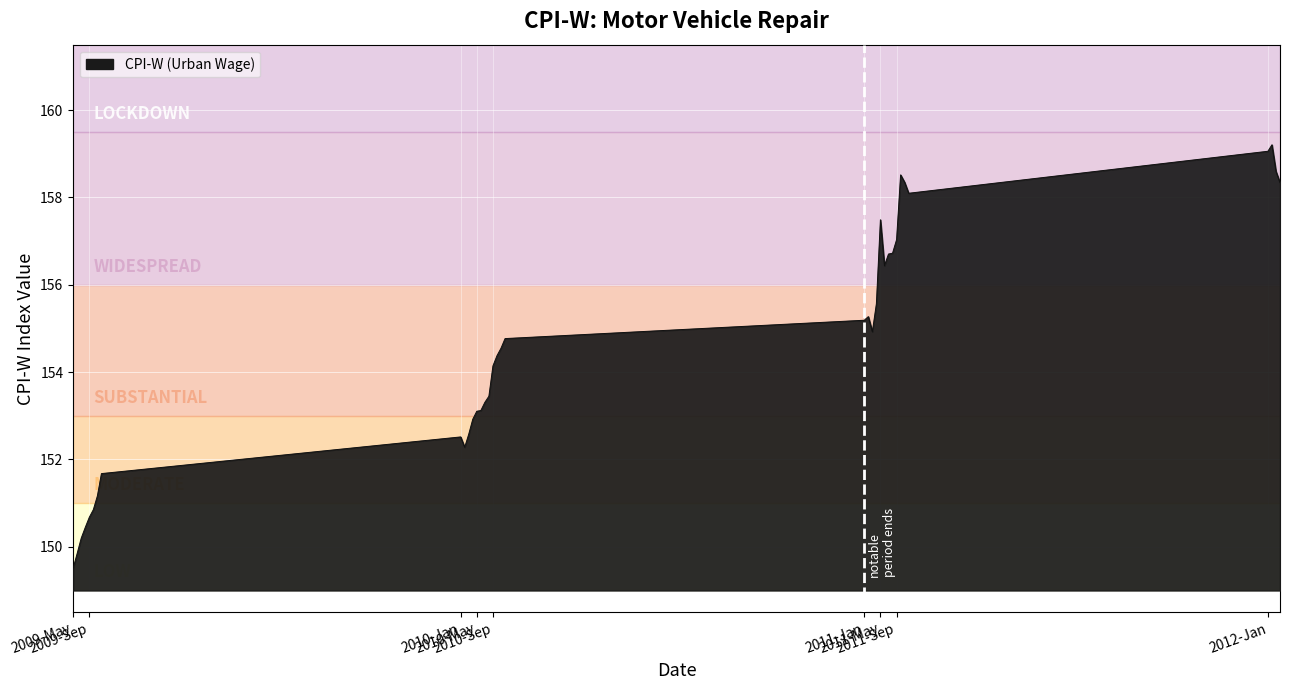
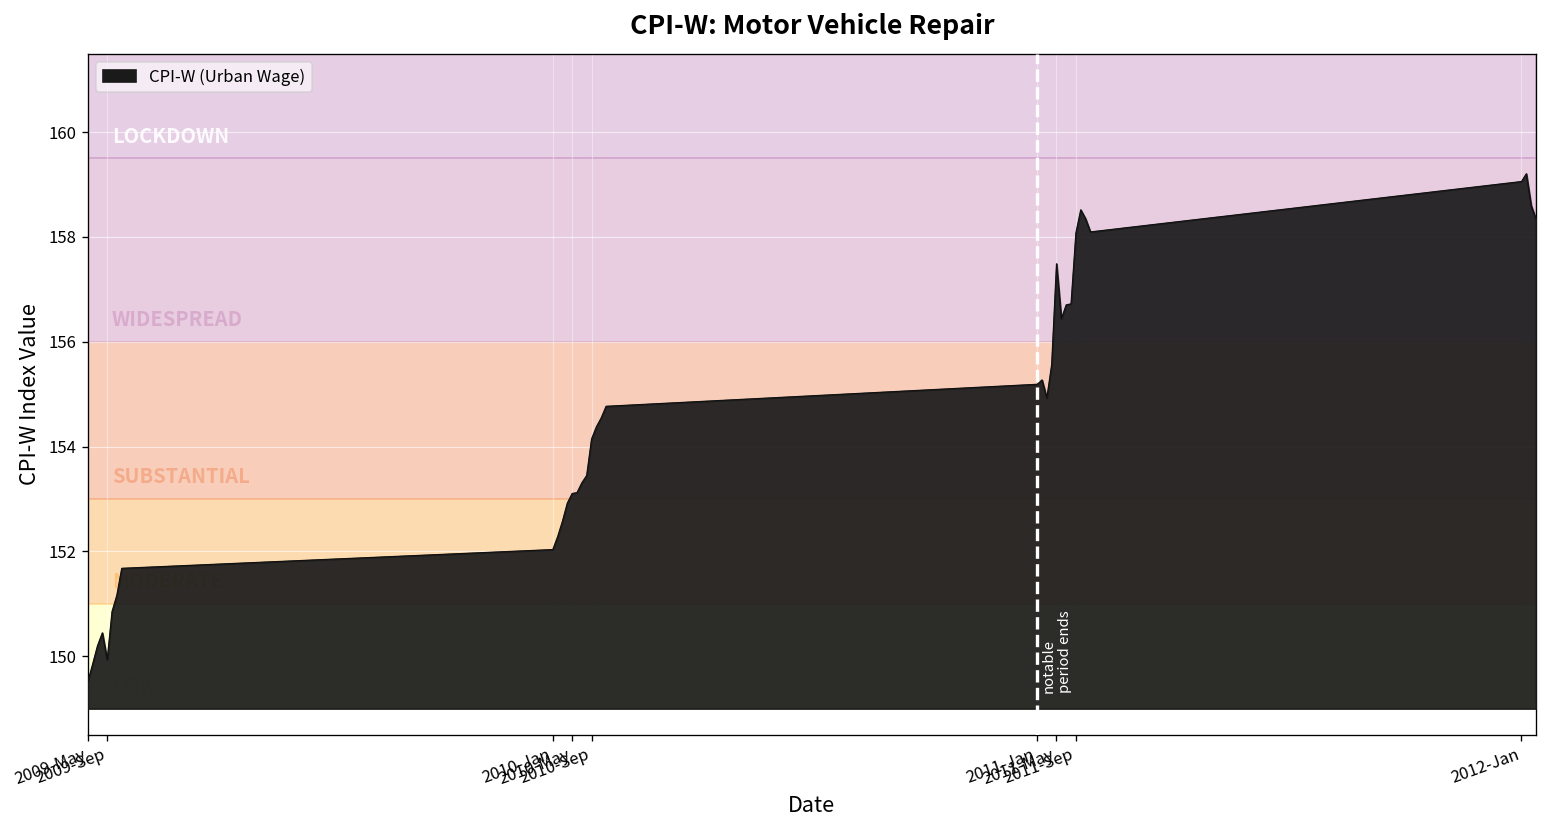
2009-Sep: 150.7 -> 149.9
2010-Jan: 152.5 -> 152.0
2011-Sep: 157.0 -> 158.1
